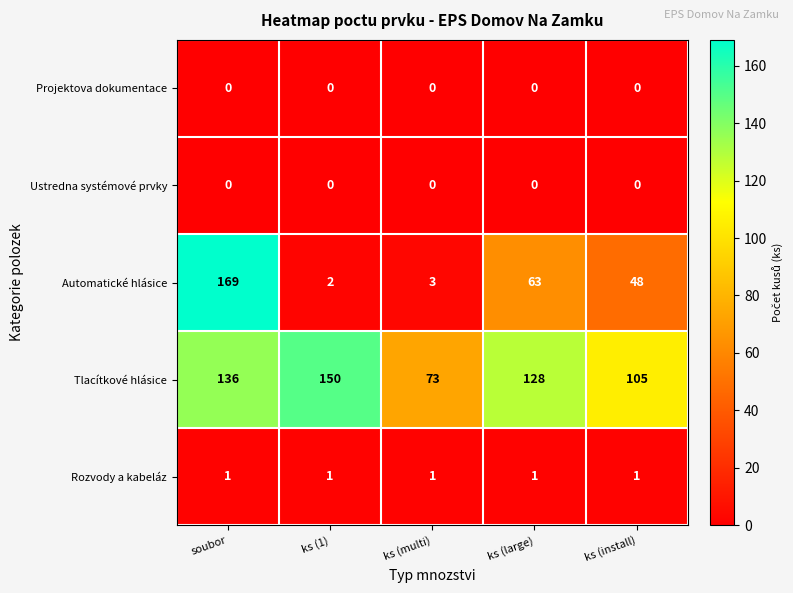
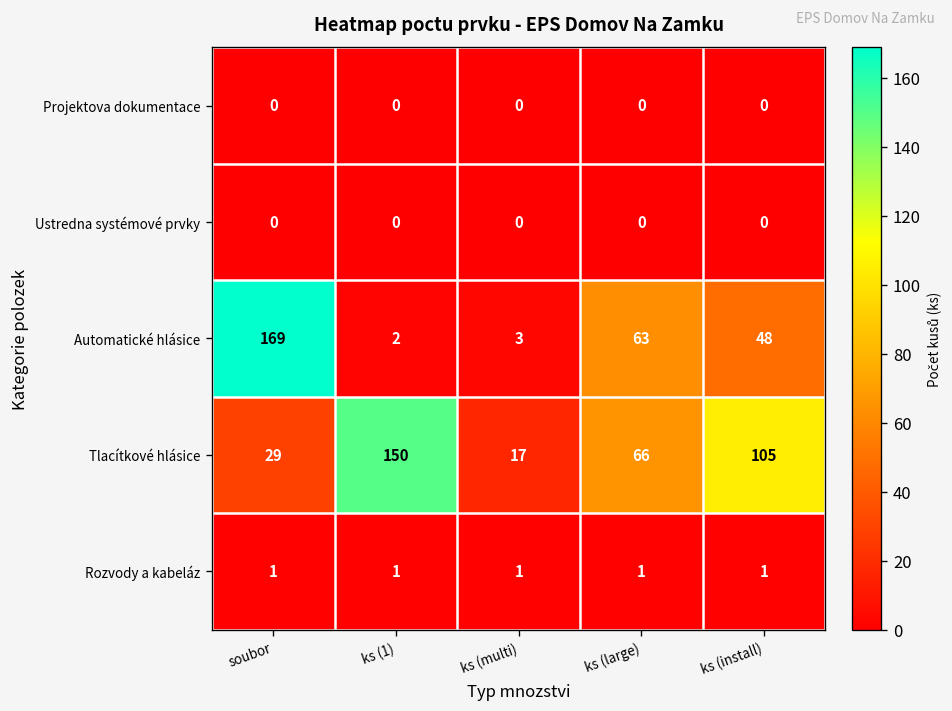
Tlacítkové hlásice, soubor: 136 -> 29
Tlacítkové hlásice, ks (multi): 73 -> 17
Tlacítkové hlásice, ks (large): 128 -> 66
